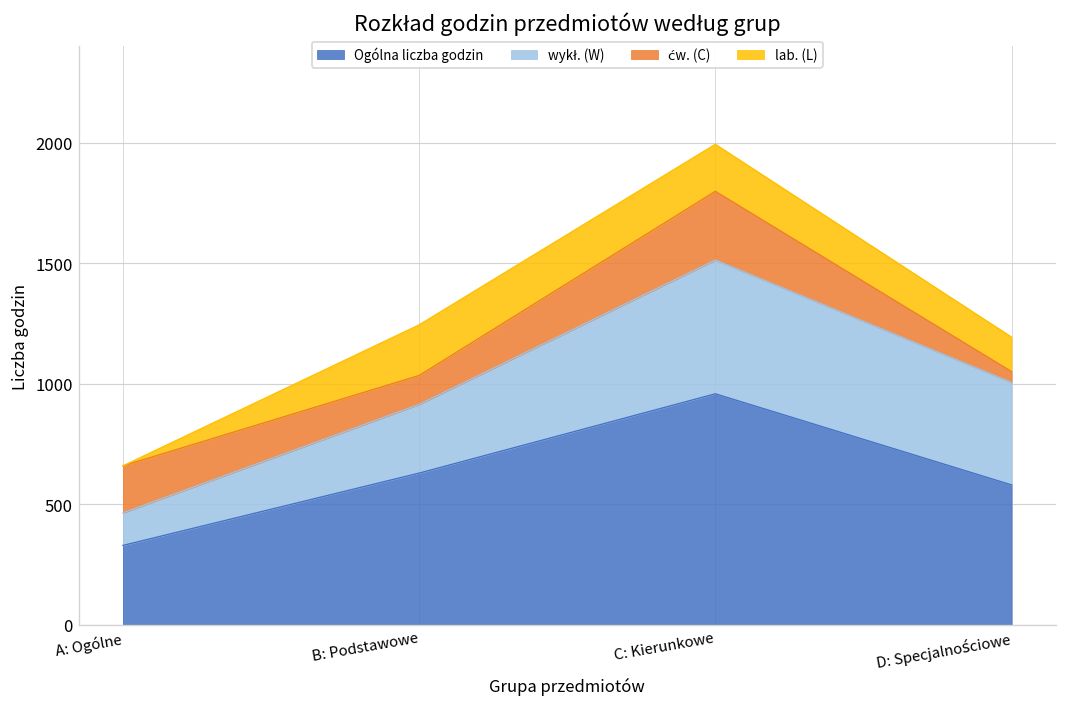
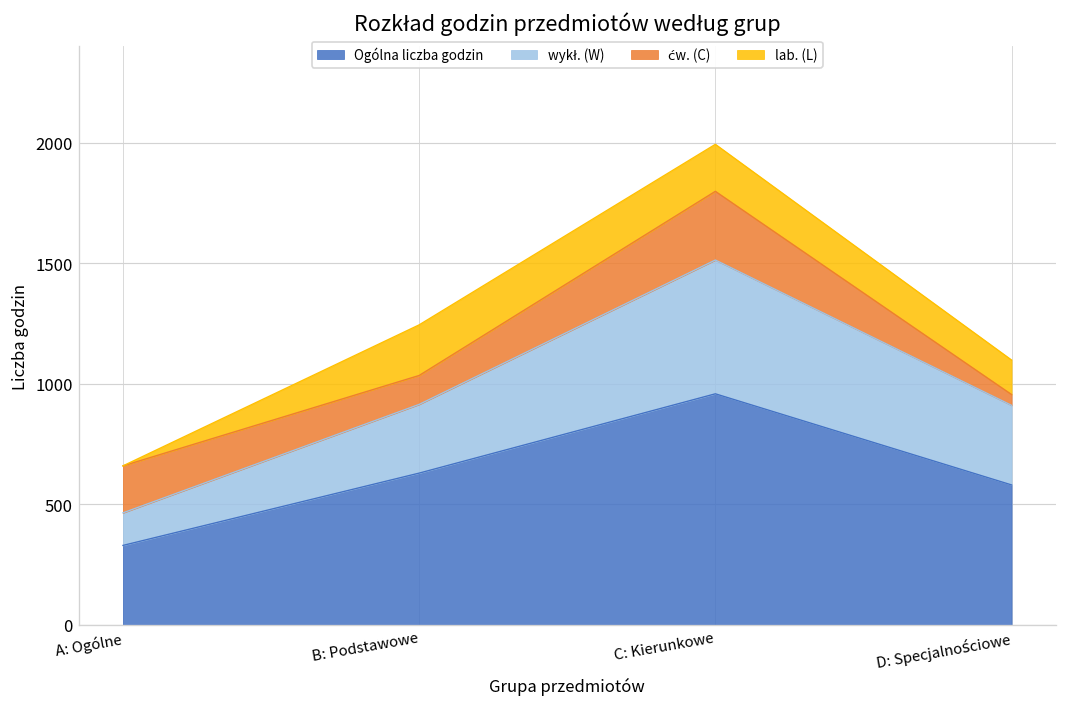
wykł. (W), D: Specjalnościowe: 430 -> 330
